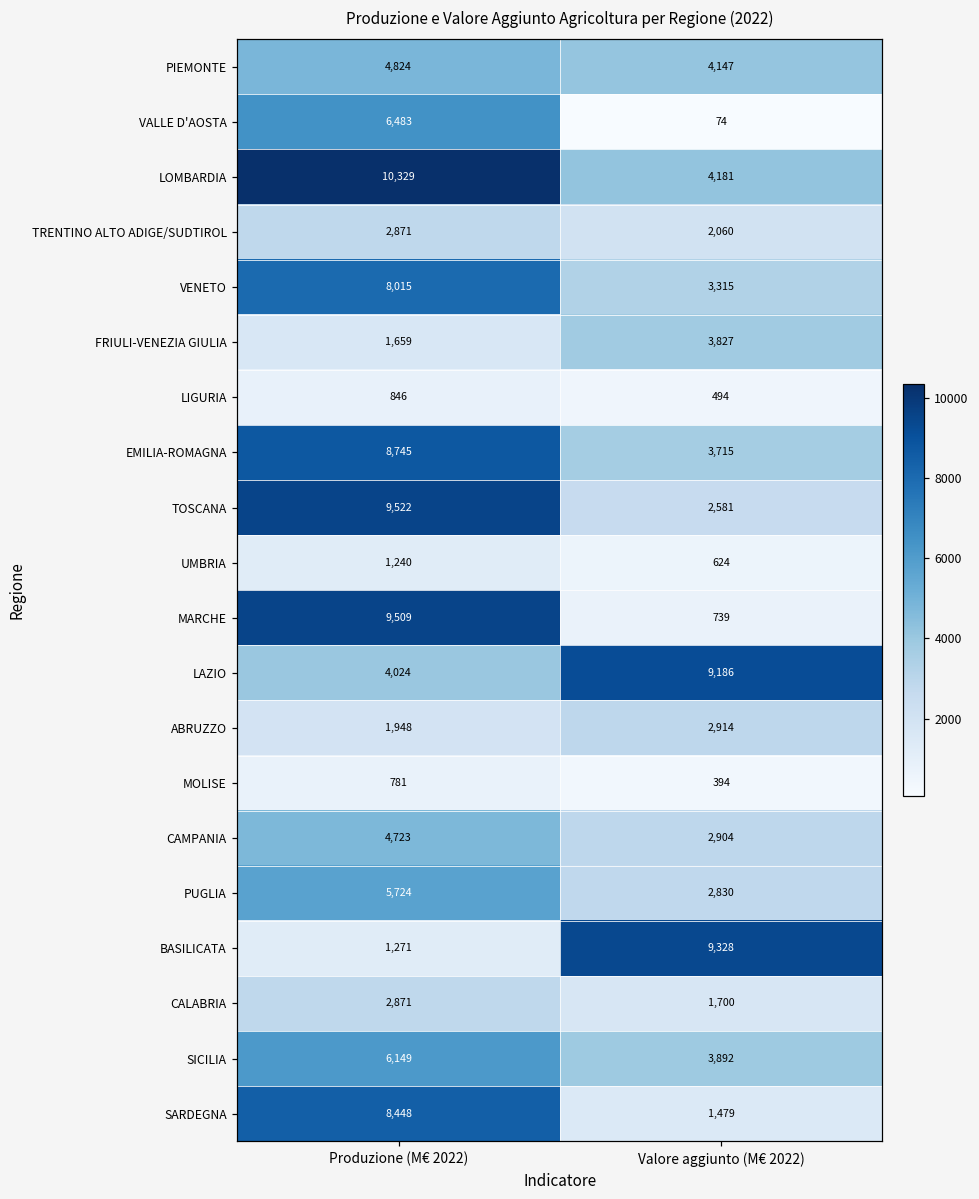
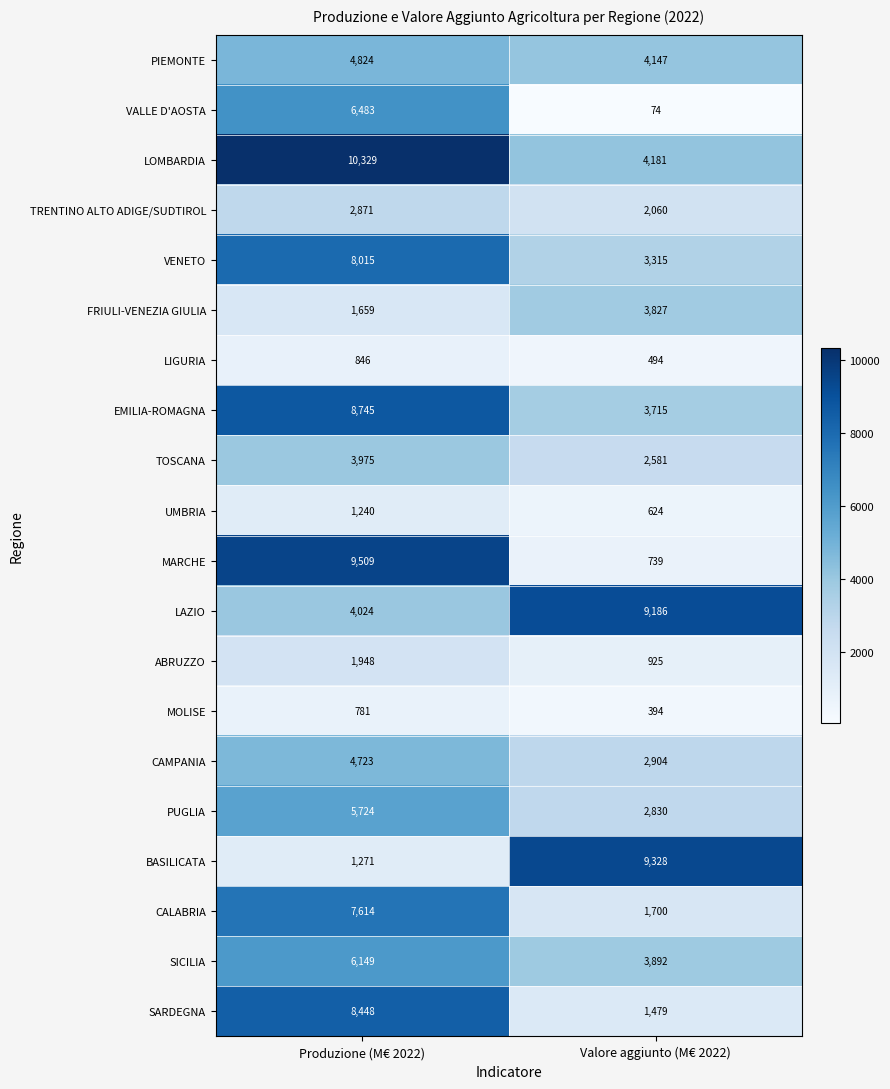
TOSCANA, Produzione (M€ 2022): 9,522 -> 3,975
ABRUZZO, Valore aggiunto (M€ 2022): 2,914 -> 925
CALABRIA, Produzione (M€ 2022): 2,871 -> 7,614
